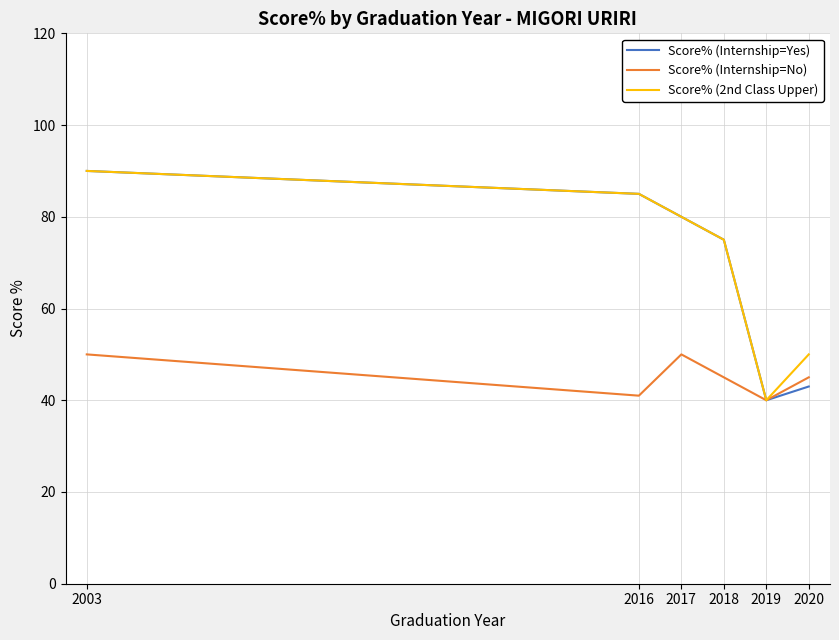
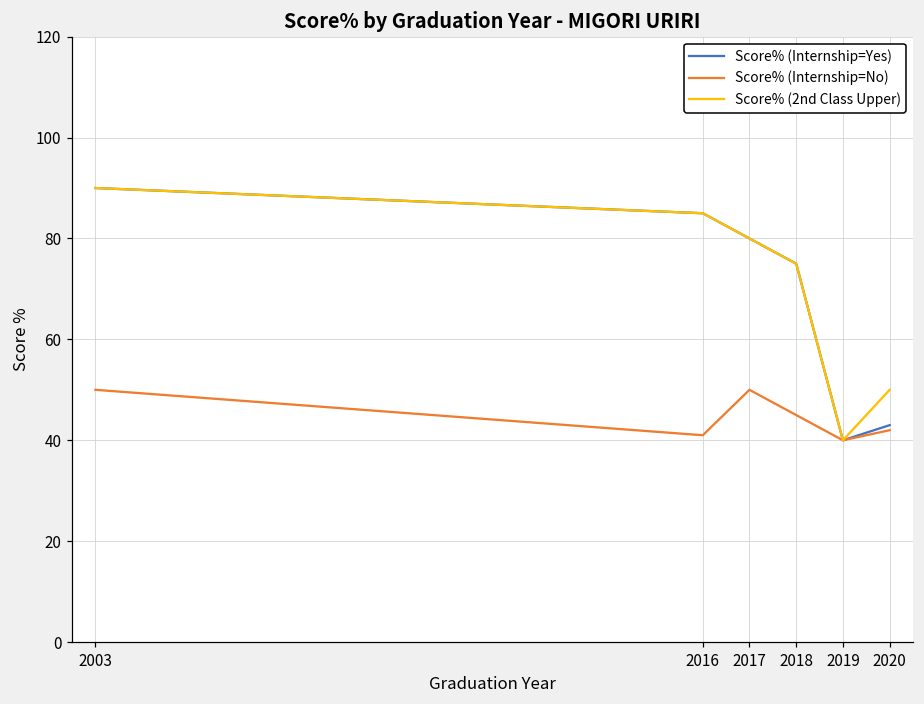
Score% (Internship=No), 2020: 45 -> 42
